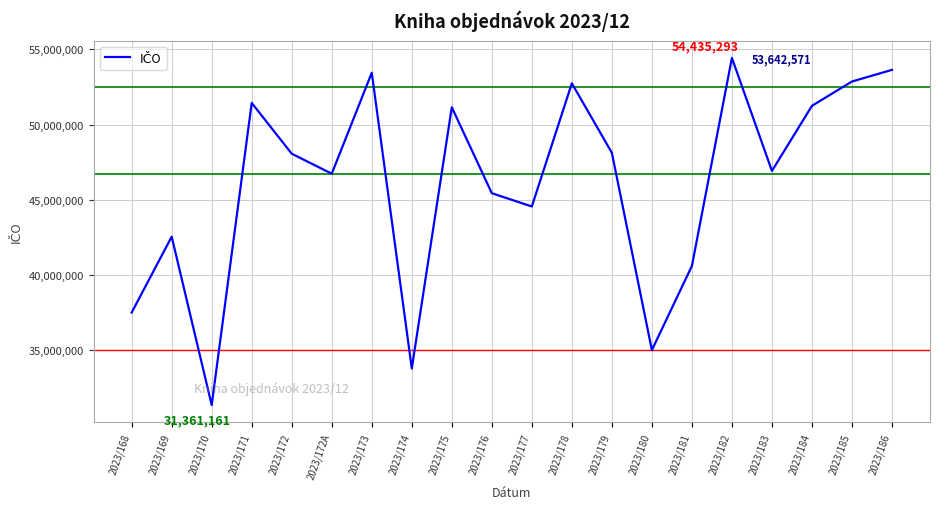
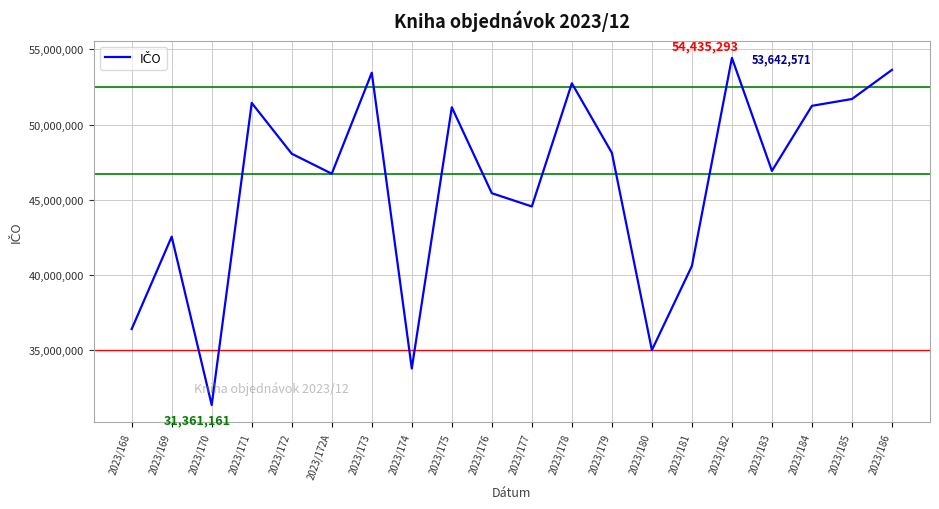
2023/168: 37,500,000 -> 36,400,000
2023/185: 52,900,000 -> 51,700,000
